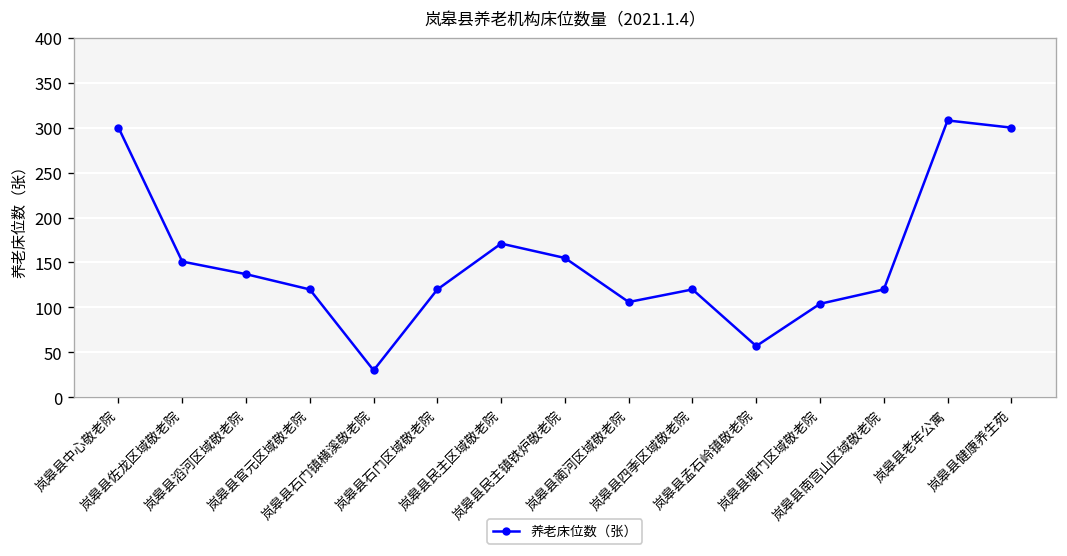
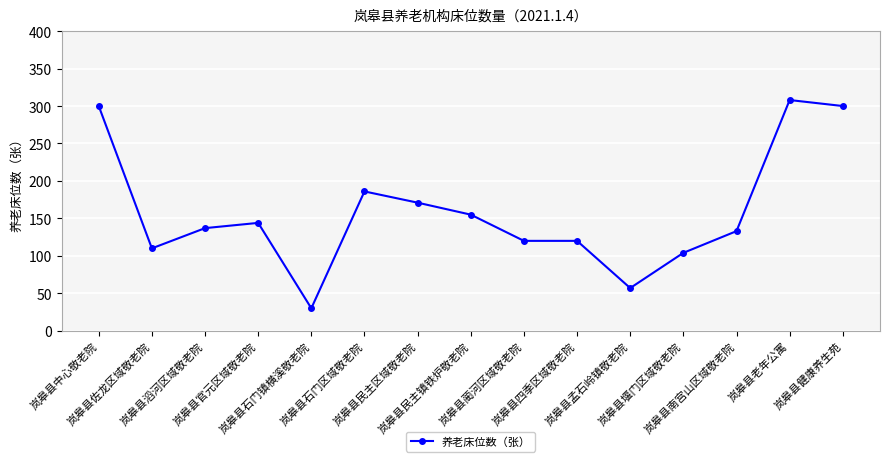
岚皋县佐龙区域敬老院: 150 -> 110
岚皋县官元区域敬老院: 120 -> 140
岚皋县石门区域敬老院: 120 -> 190
岚皋县蔺河区域敬老院: 110 -> 120
岚皋县南宫山区域敬老院: 120 -> 130
